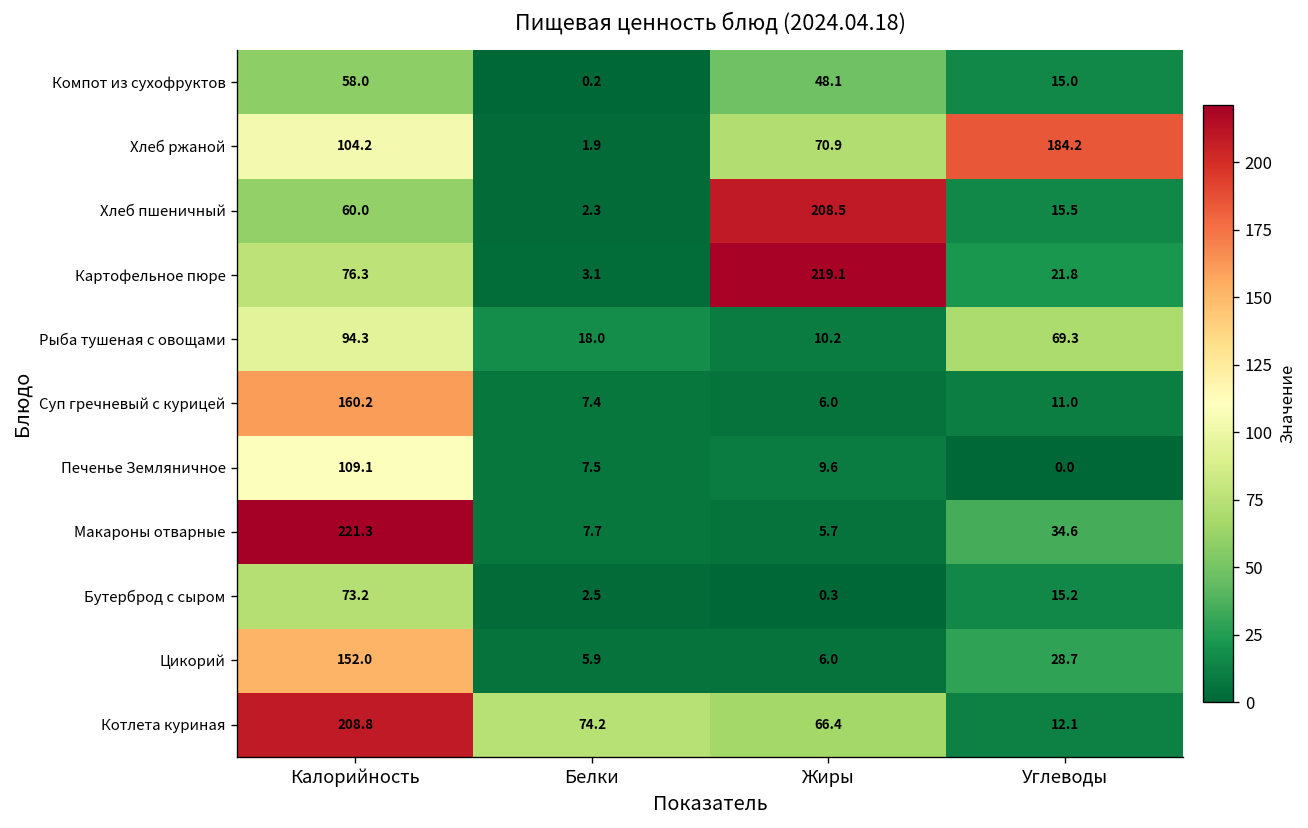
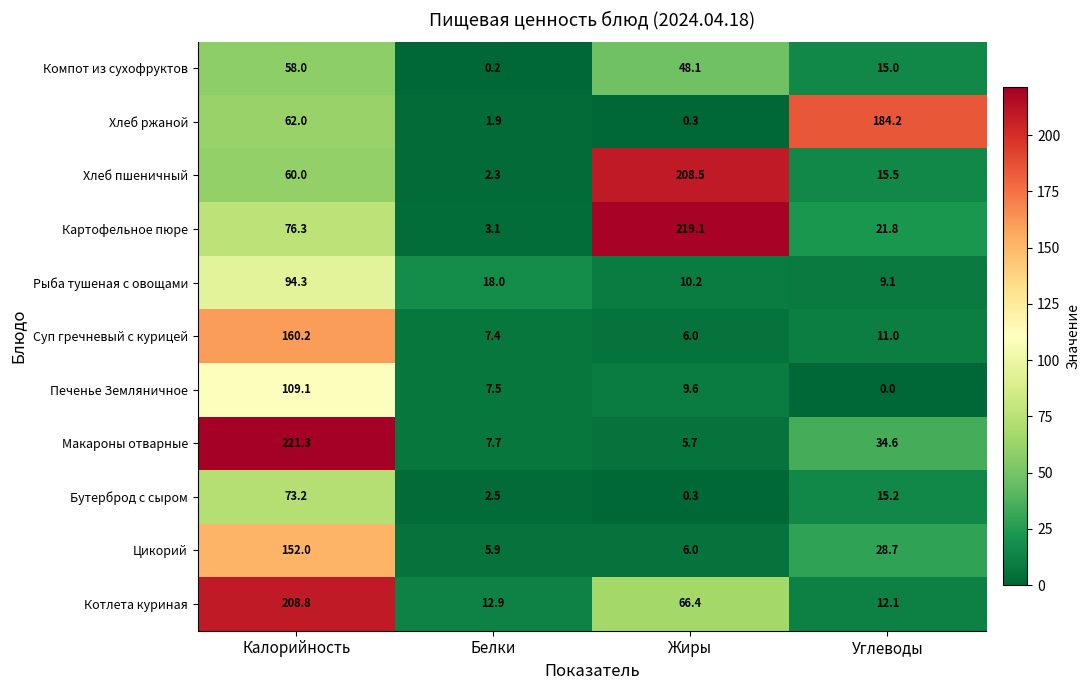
Хлеб ржаной, Калорийность: 104.2 -> 62.0
Хлеб ржаной, Жиры: 70.9 -> 0.3
Рыба тушеная с овощами, Углеводы: 69.3 -> 9.1
Котлета куриная, Белки: 74.2 -> 12.9
